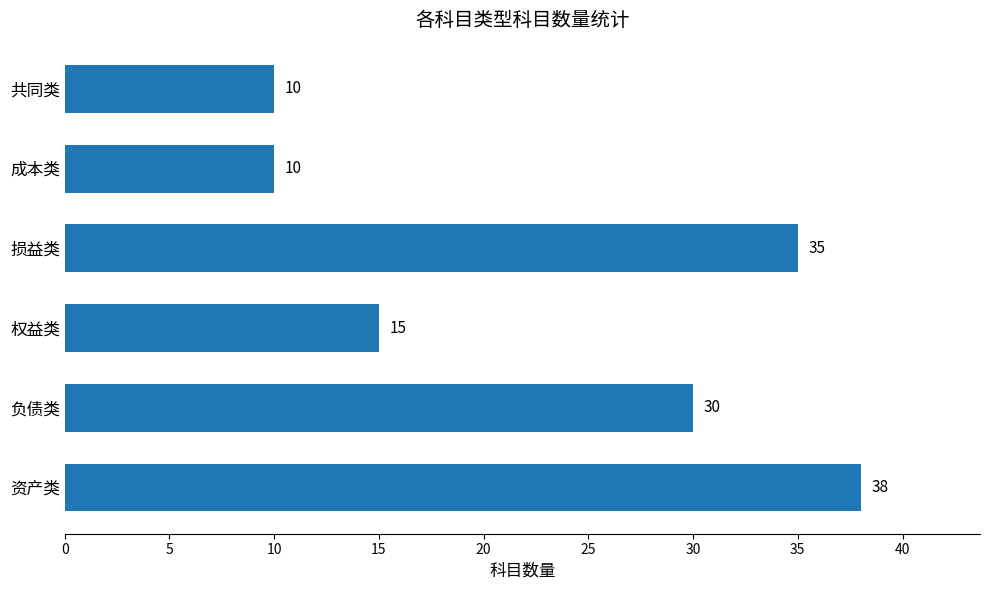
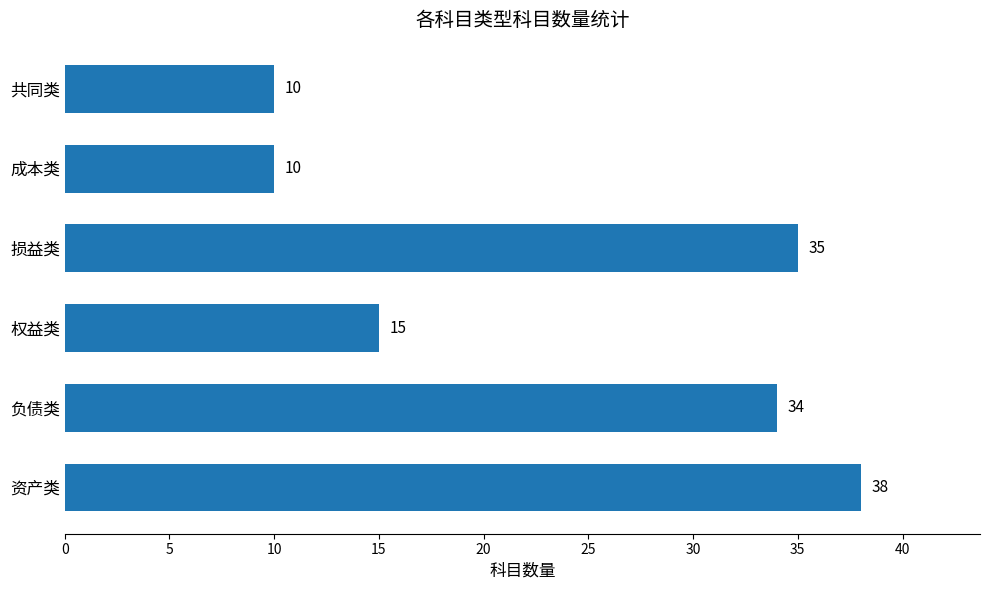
负债类: 30 -> 34
